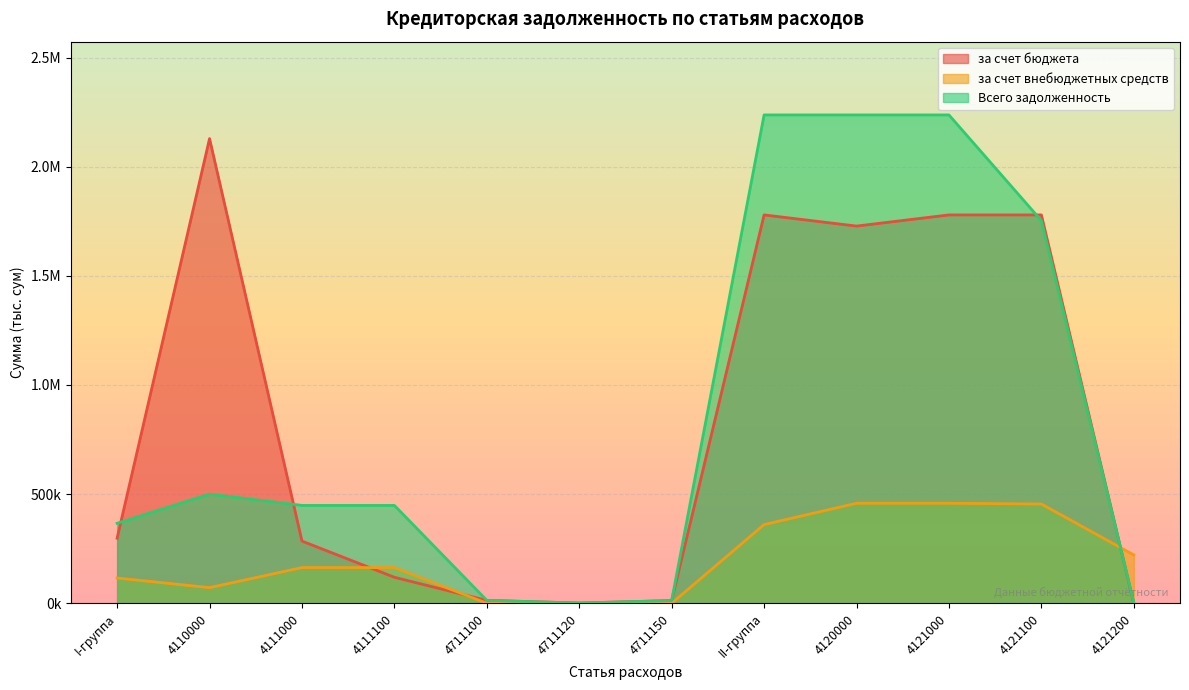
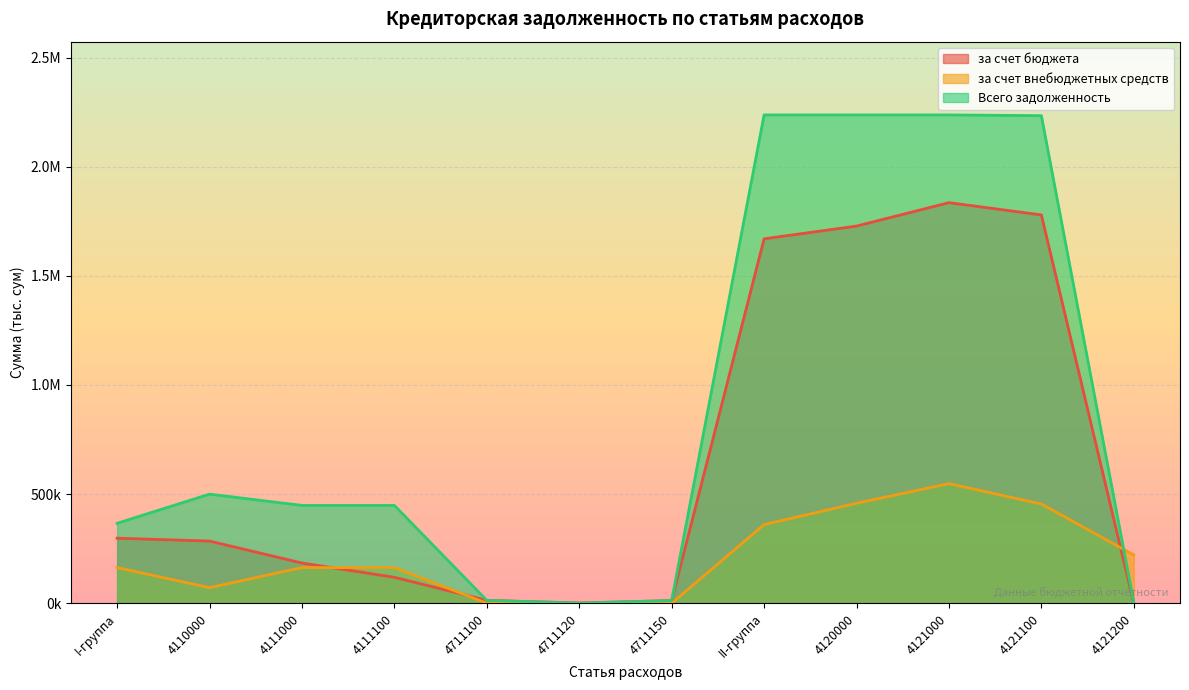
за счет внебюджетных средств, I-группа: 120000 -> 160000
за счет бюджета, 4110000: 2130000 -> 280000
за счет бюджета, 4111000: 280000 -> 180000
за счет бюджета, II-группа: 1780000 -> 1670000
за счет бюджета, 4121000: 1780000 -> 1840000
за счет внебюджетных средств, 4121000: 460000 -> 550000
Всего задолженность, 4121100: 1750000 -> 2230000
